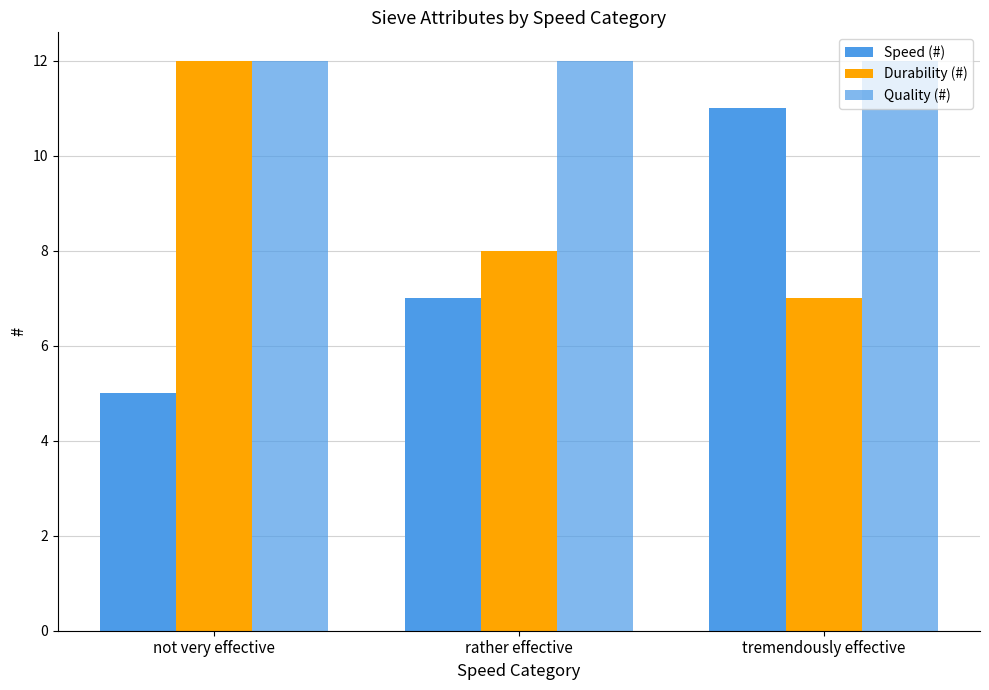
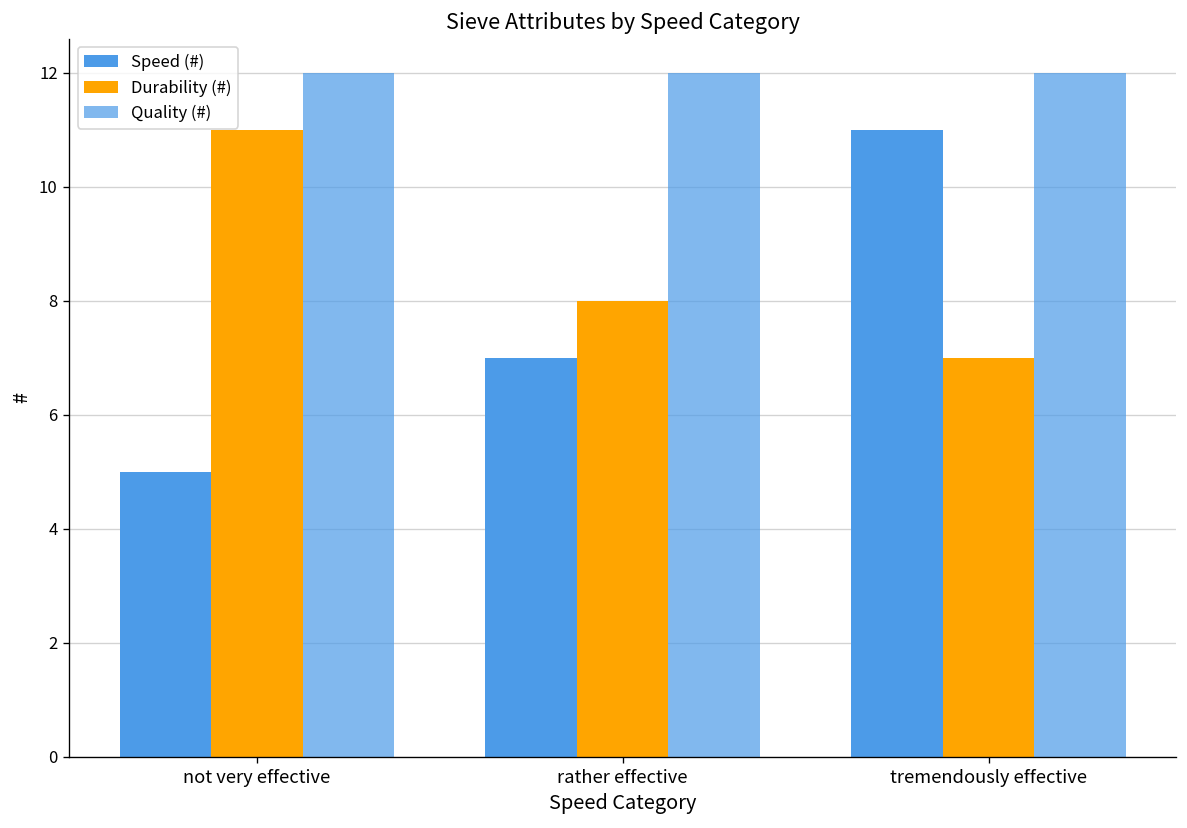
Durability (#), not very effective: 12 -> 11
